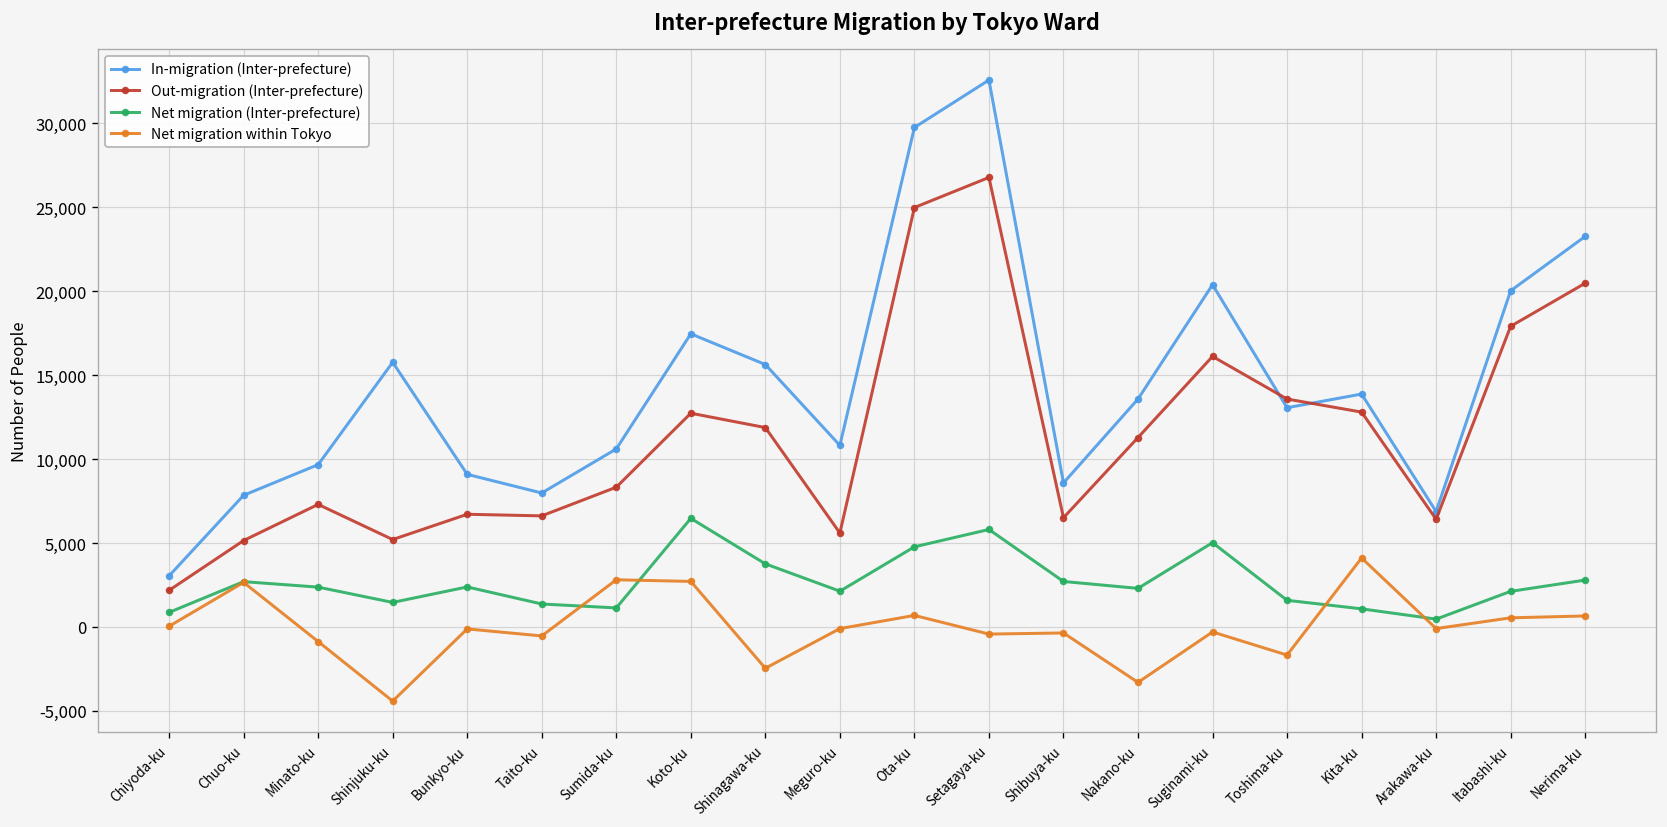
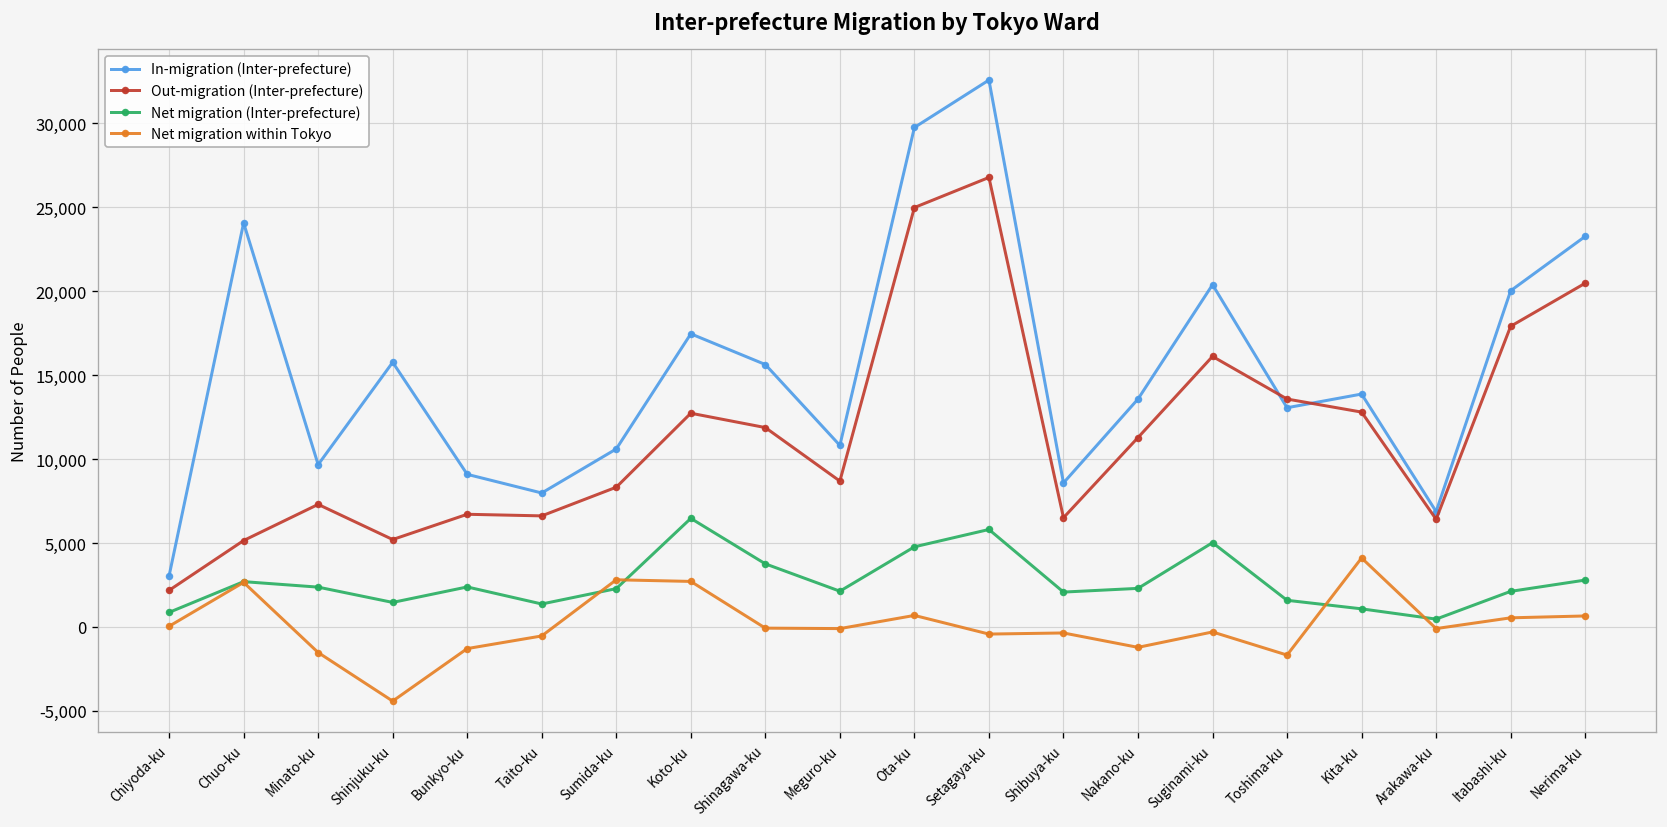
In-migration (Inter-prefecture), Chuo-ku: 7,800 -> 24,100
Net migration within Tokyo, Minato-ku: -900 -> -1,500
Net migration within Tokyo, Bunkyo-ku: -100 -> -1,300
Net migration (Inter-prefecture), Sumida-ku: 1,100 -> 2,300
Net migration within Tokyo, Shinagawa-ku: -2,500 -> -100
Out-migration (Inter-prefecture), Meguro-ku: 5,600 -> 8,700
Net migration (Inter-prefecture), Shibuya-ku: 2,700 -> 2,100
Net migration within Tokyo, Nakano-ku: -3,300 -> -1,200
